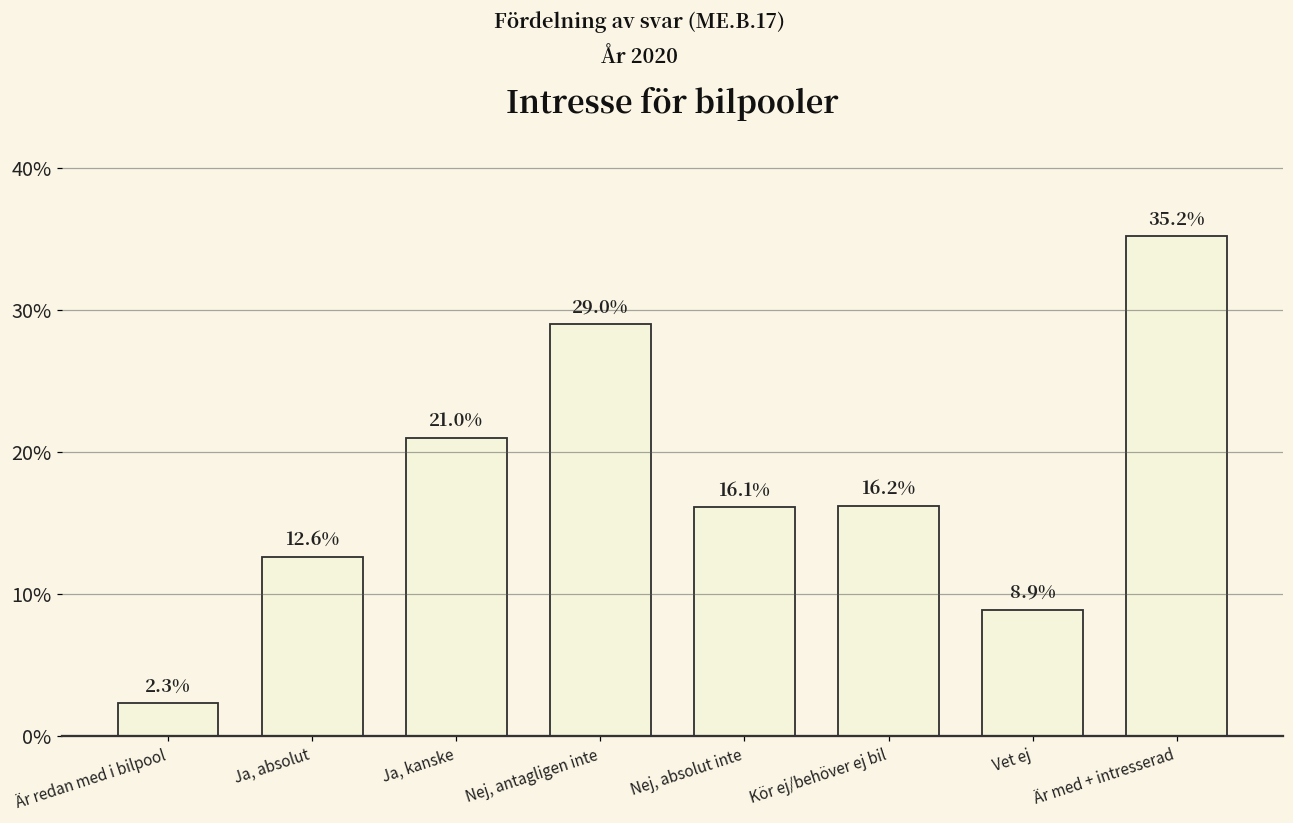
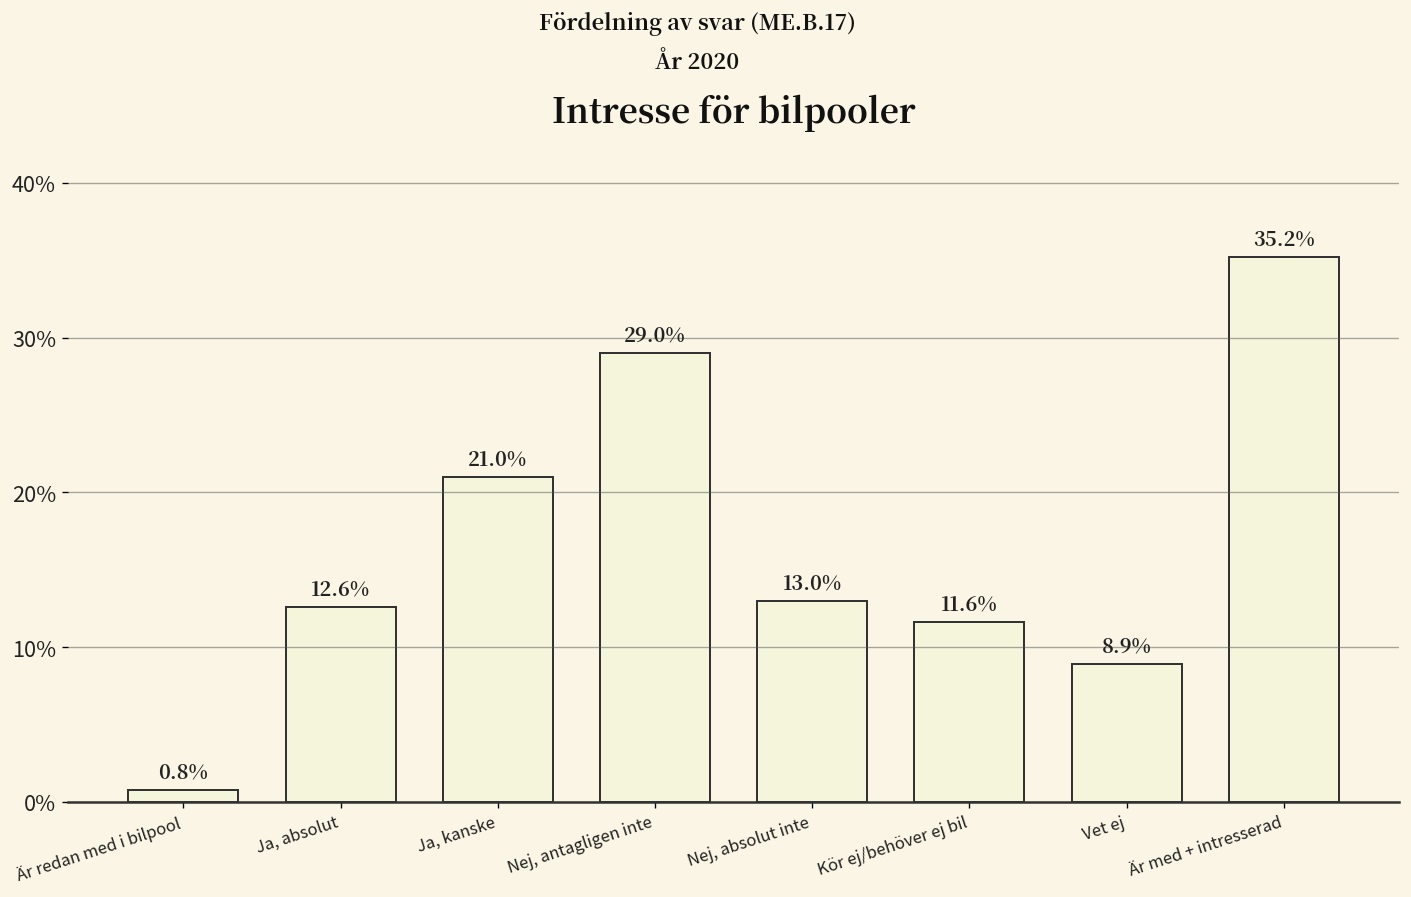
Är redan med i bilpool: 2.3% -> 0.8%
Nej, absolut inte: 16.1% -> 13.0%
Kör ej/behöver ej bil: 16.2% -> 11.6%
